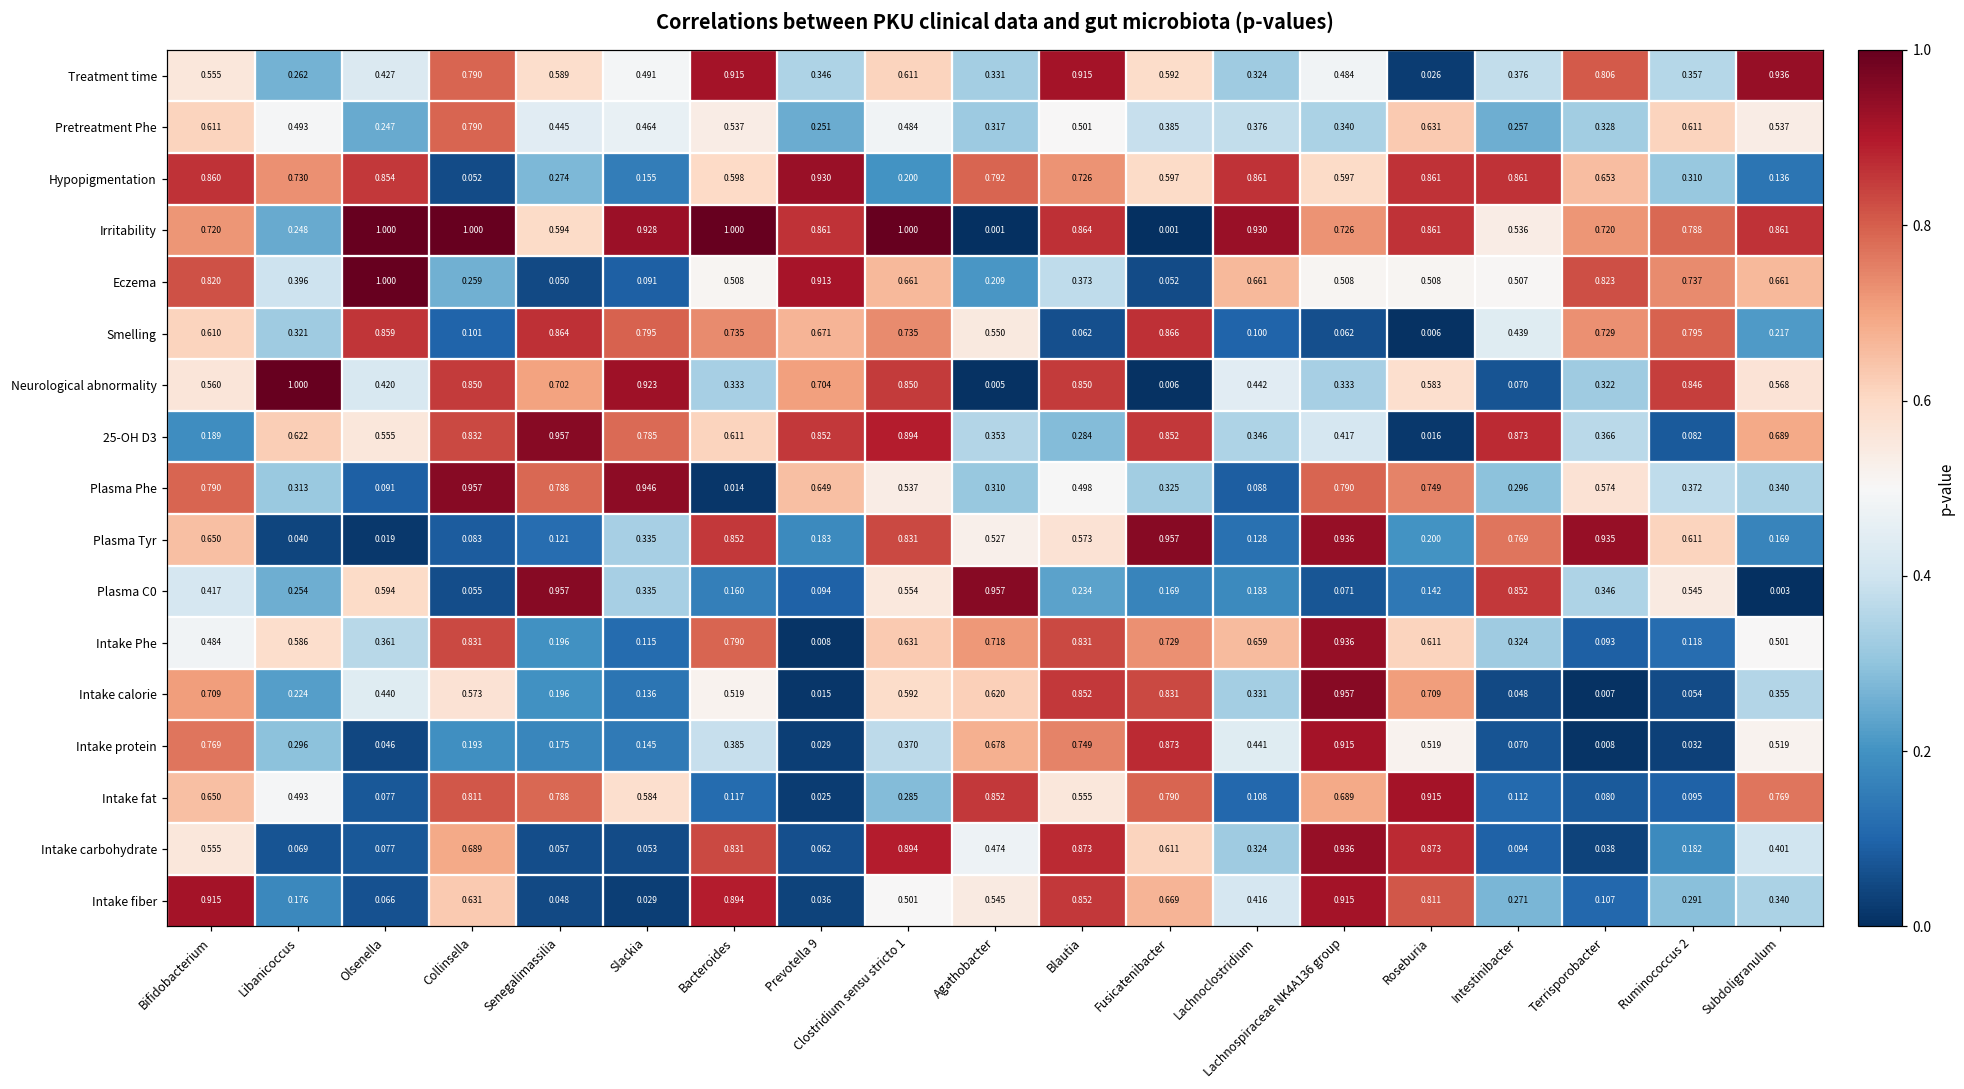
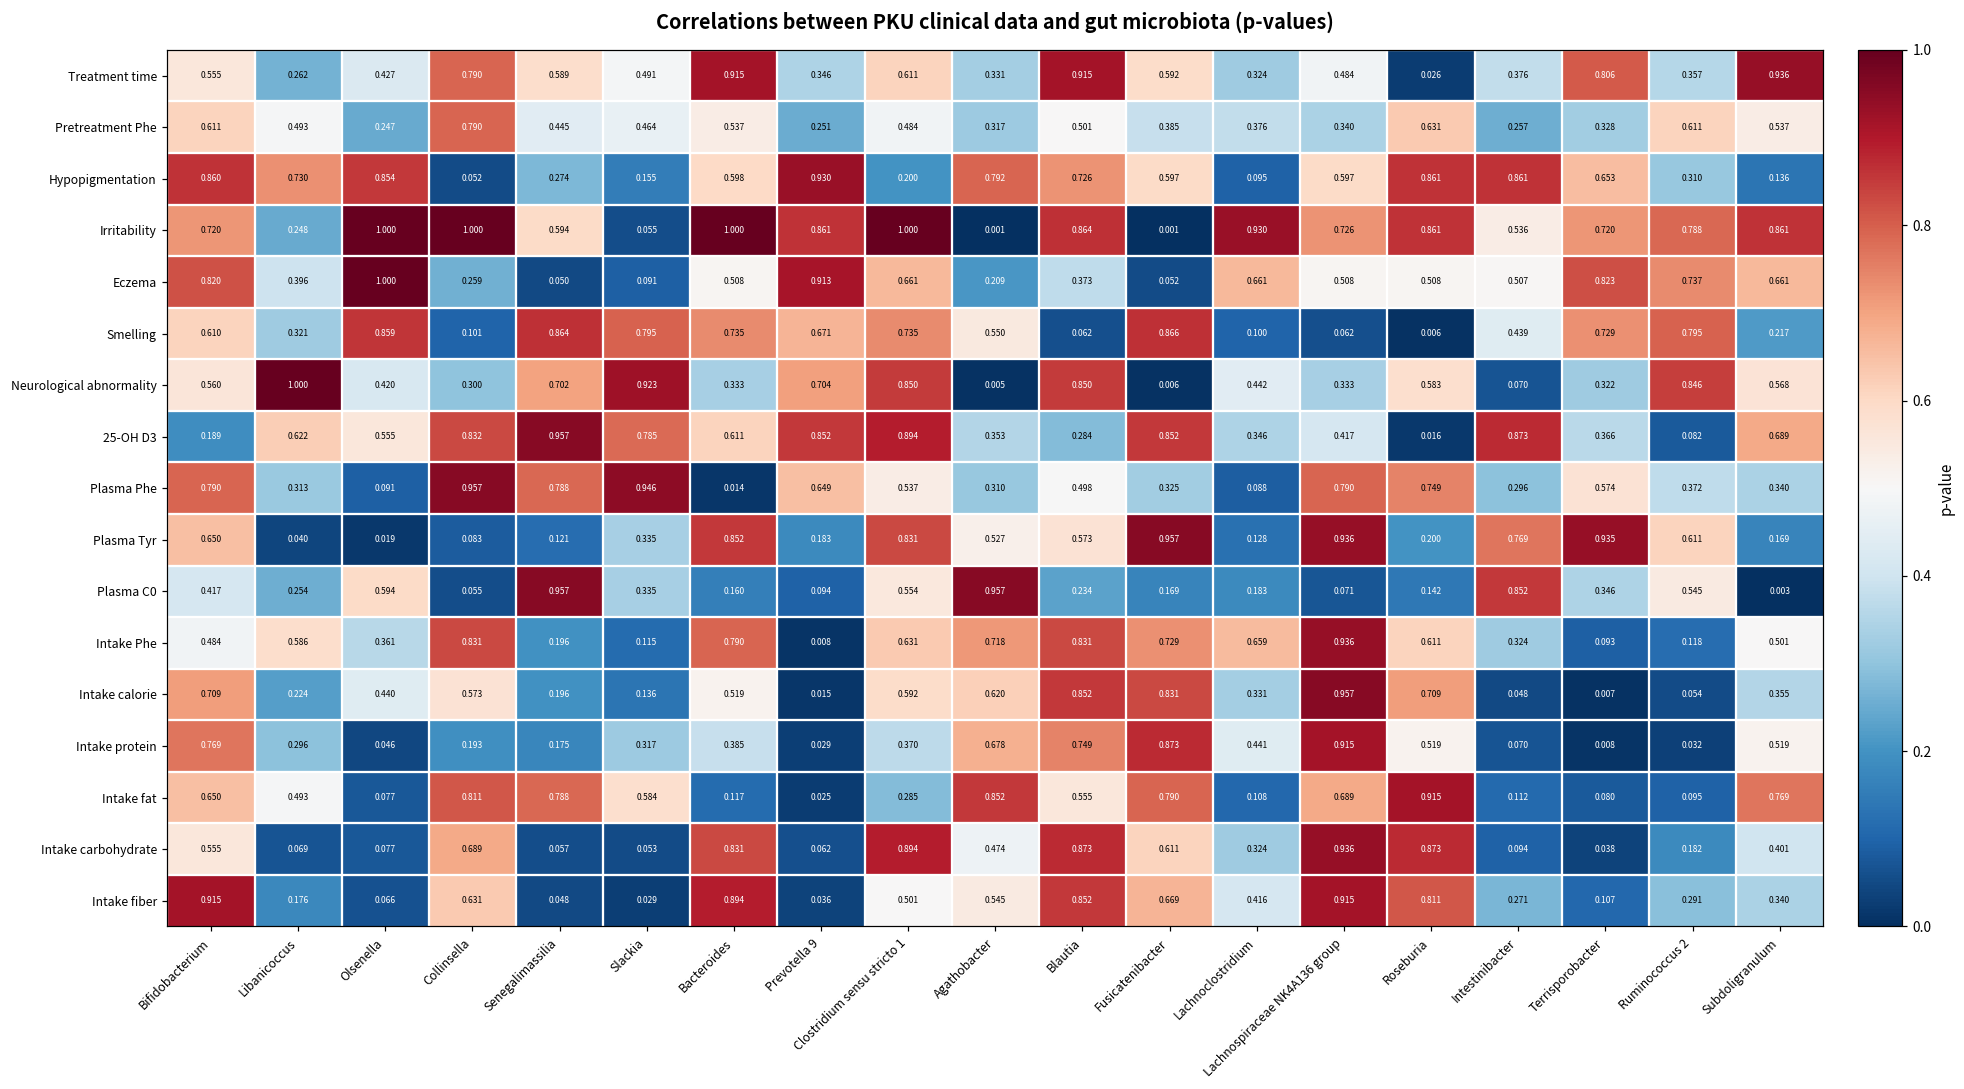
Hypopigmentation, Lachnoclostridium: 0.861 -> 0.095
Irritability, Slackia: 0.928 -> 0.055
Neurological abnormality, Collinsella: 0.850 -> 0.300
Intake protein, Slackia: 0.145 -> 0.317
